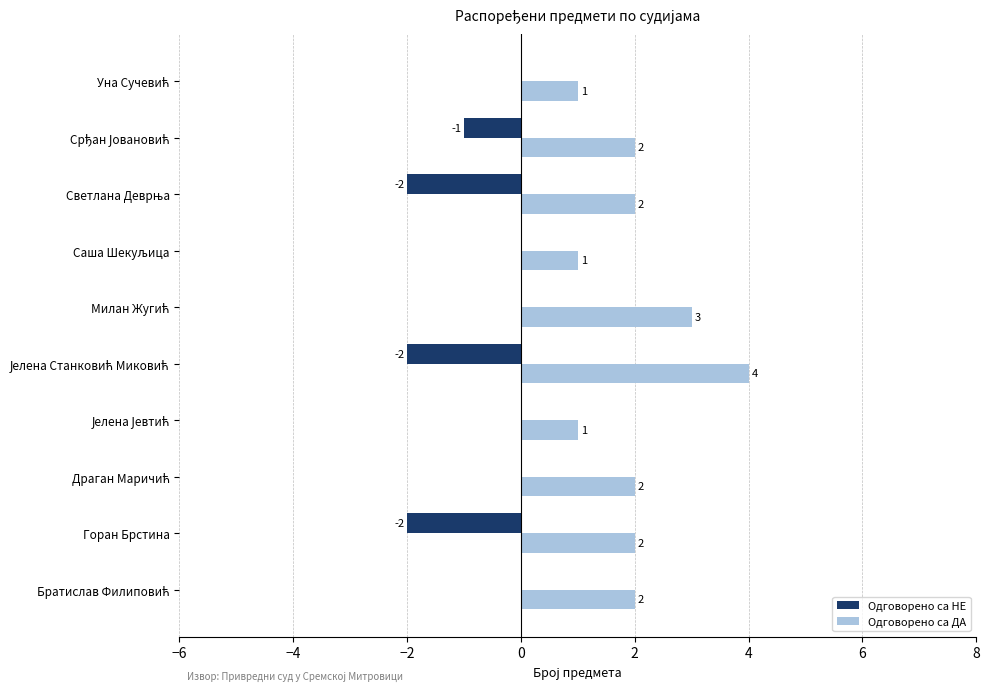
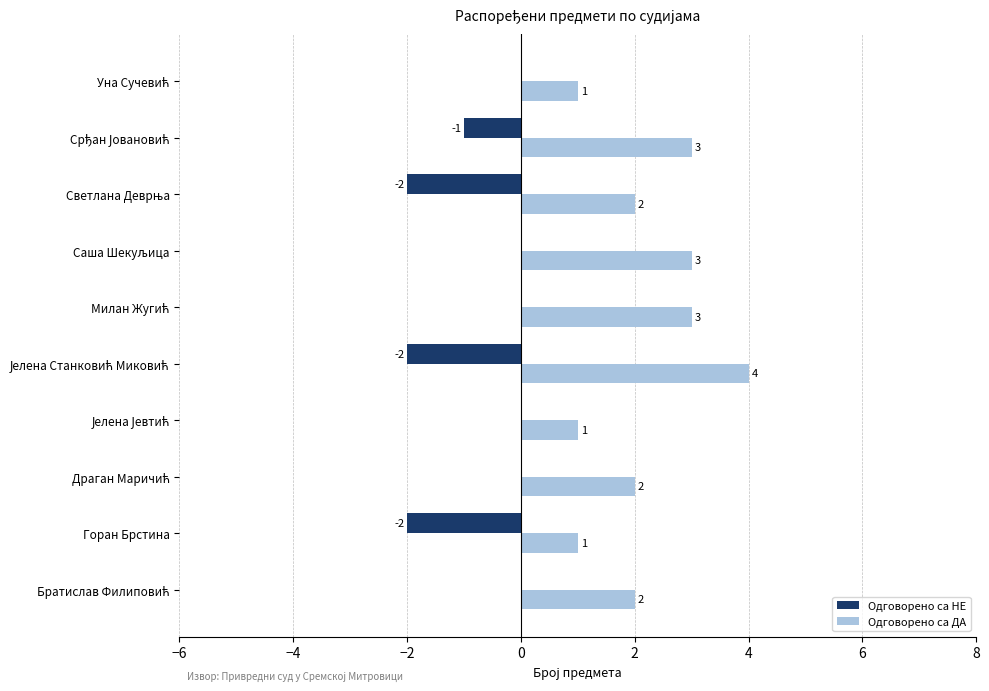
Одговорено са ДА, Срђан Јовановић: 2 -> 3
Одговорено са ДА, Саша Шекуљица: 1 -> 3
Одговорено са ДА, Горан Брстина: 2 -> 1
